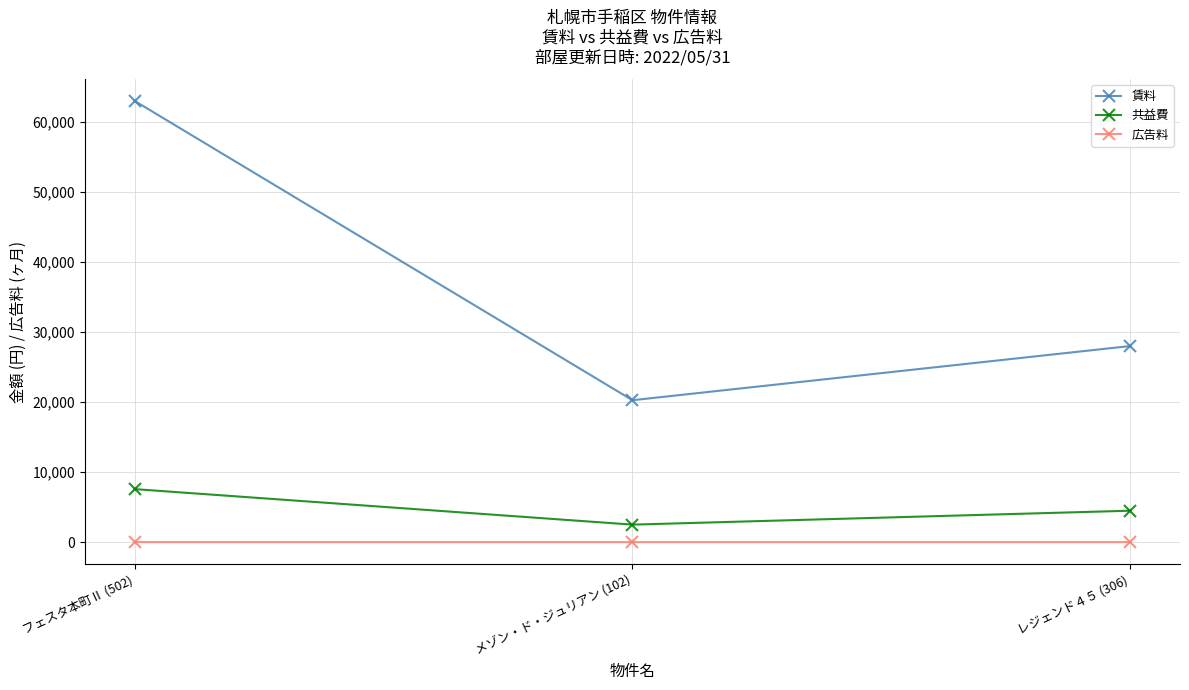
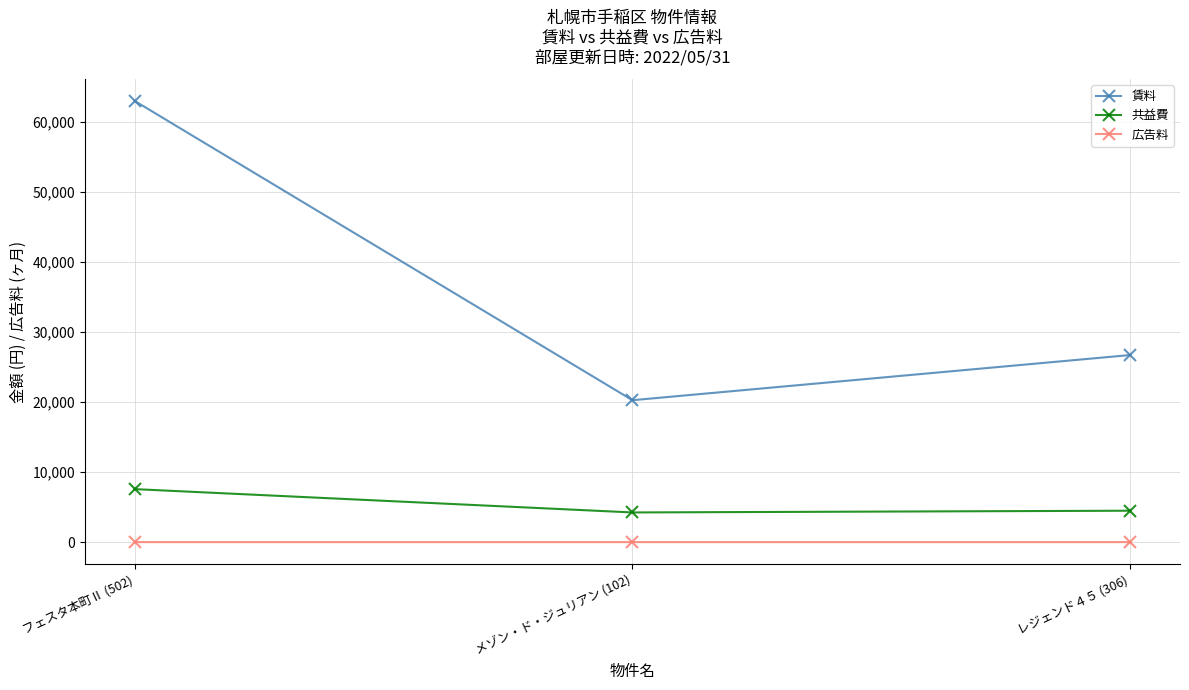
共益費, メゾン・ド・ジュリアン (102): 3,000 -> 4,000
賃料, レジェンド４５ (306): 28,000 -> 27,000
